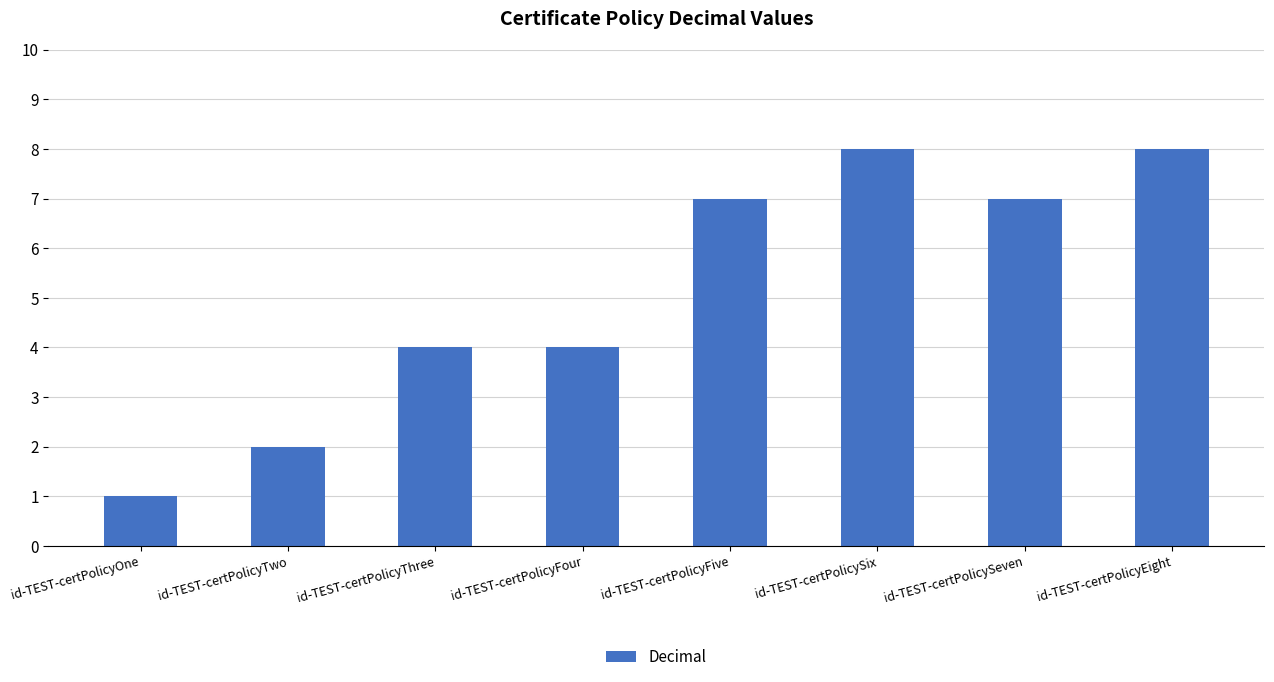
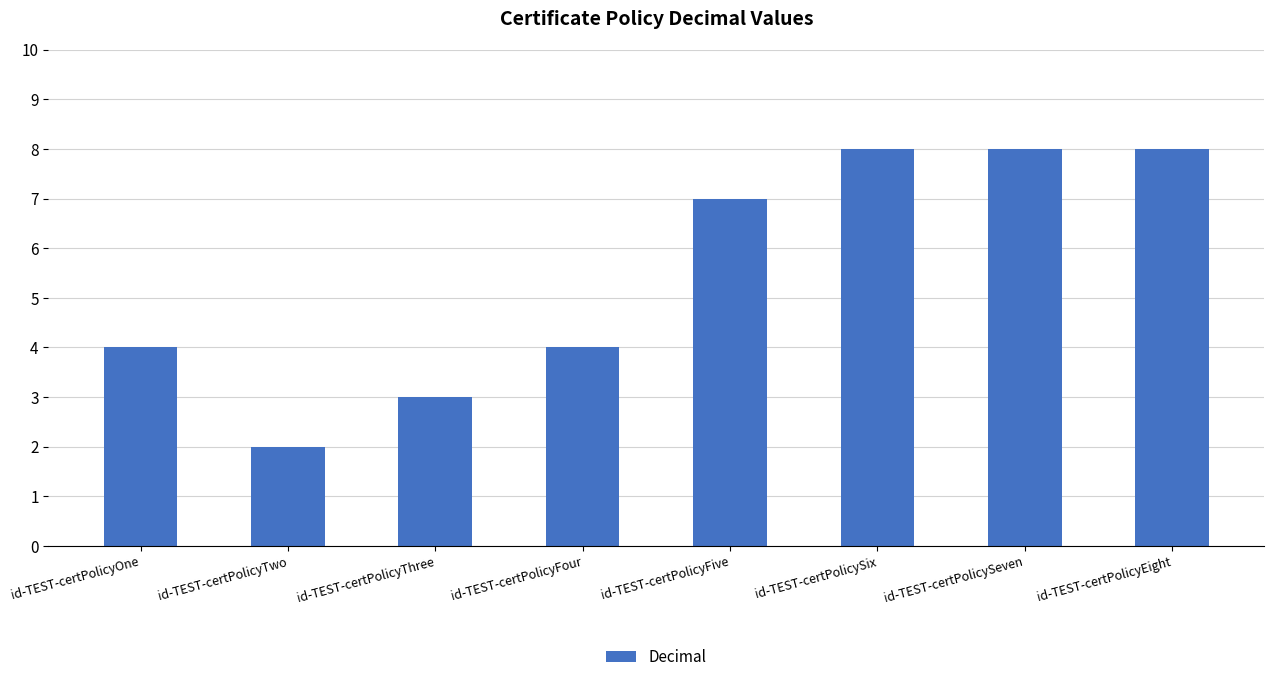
id-TEST-certPolicyOne: 1 -> 4
id-TEST-certPolicyThree: 4 -> 3
id-TEST-certPolicySeven: 7 -> 8
